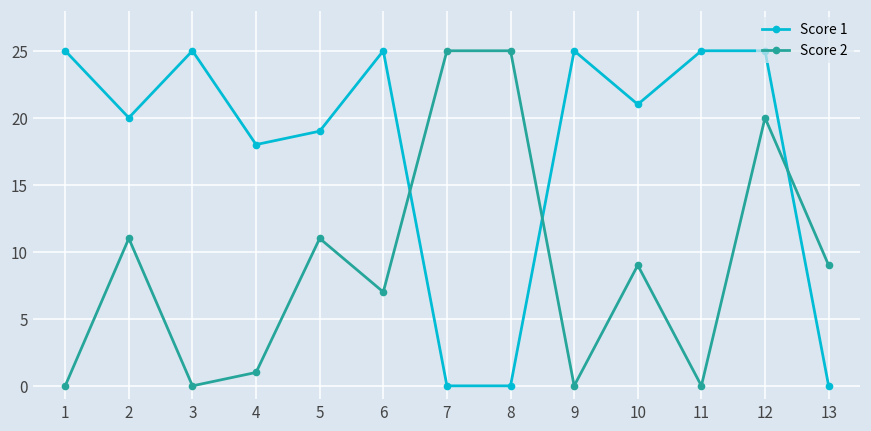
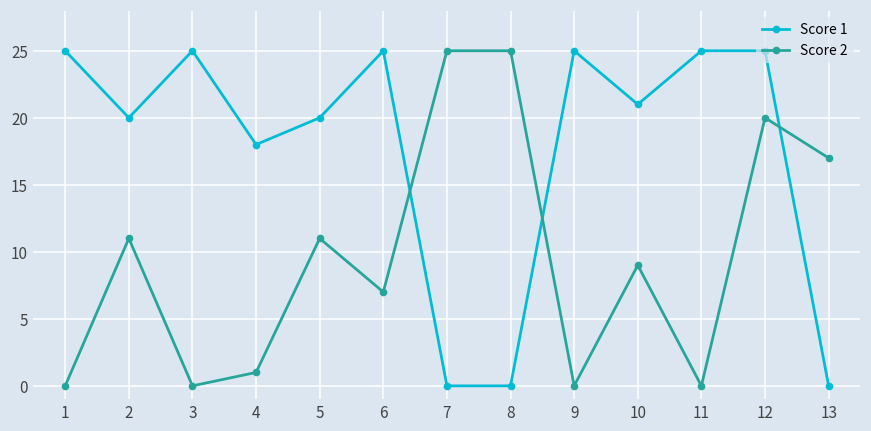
Score 1, 5: 19 -> 20
Score 2, 13: 9 -> 17
